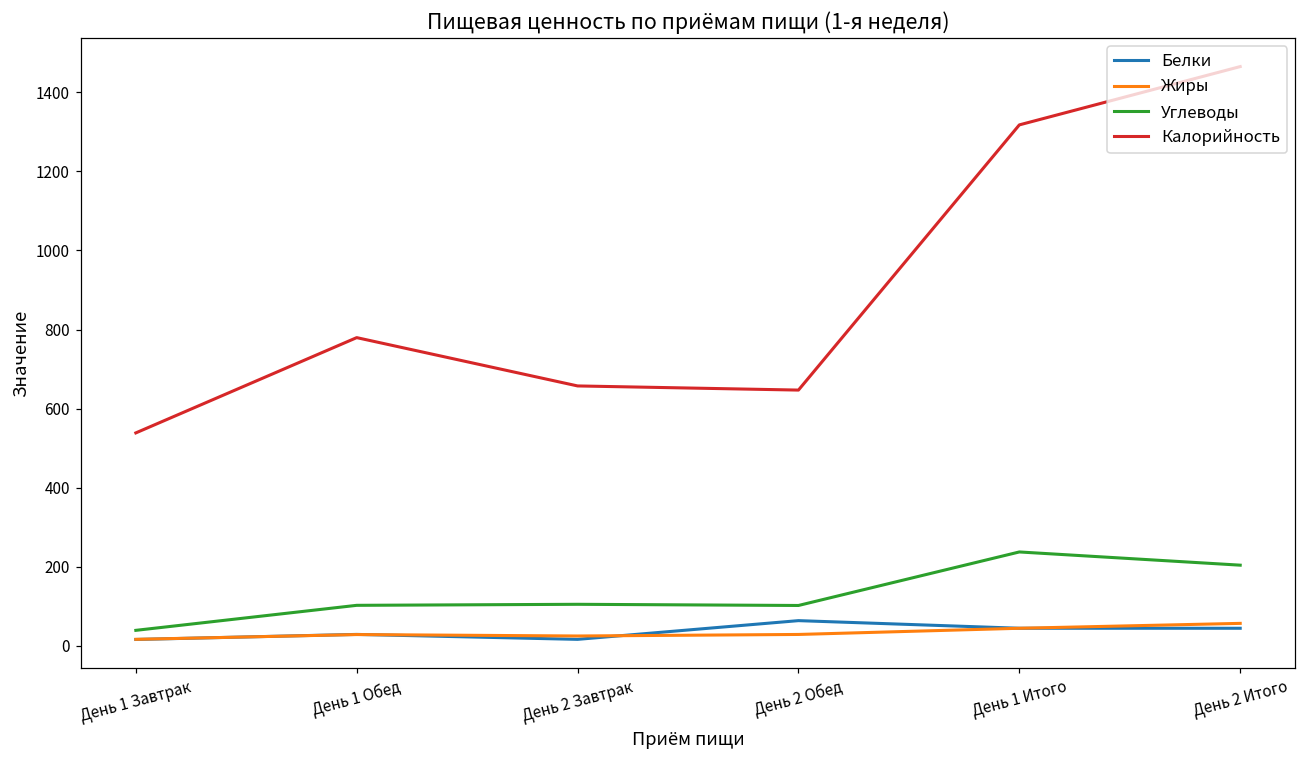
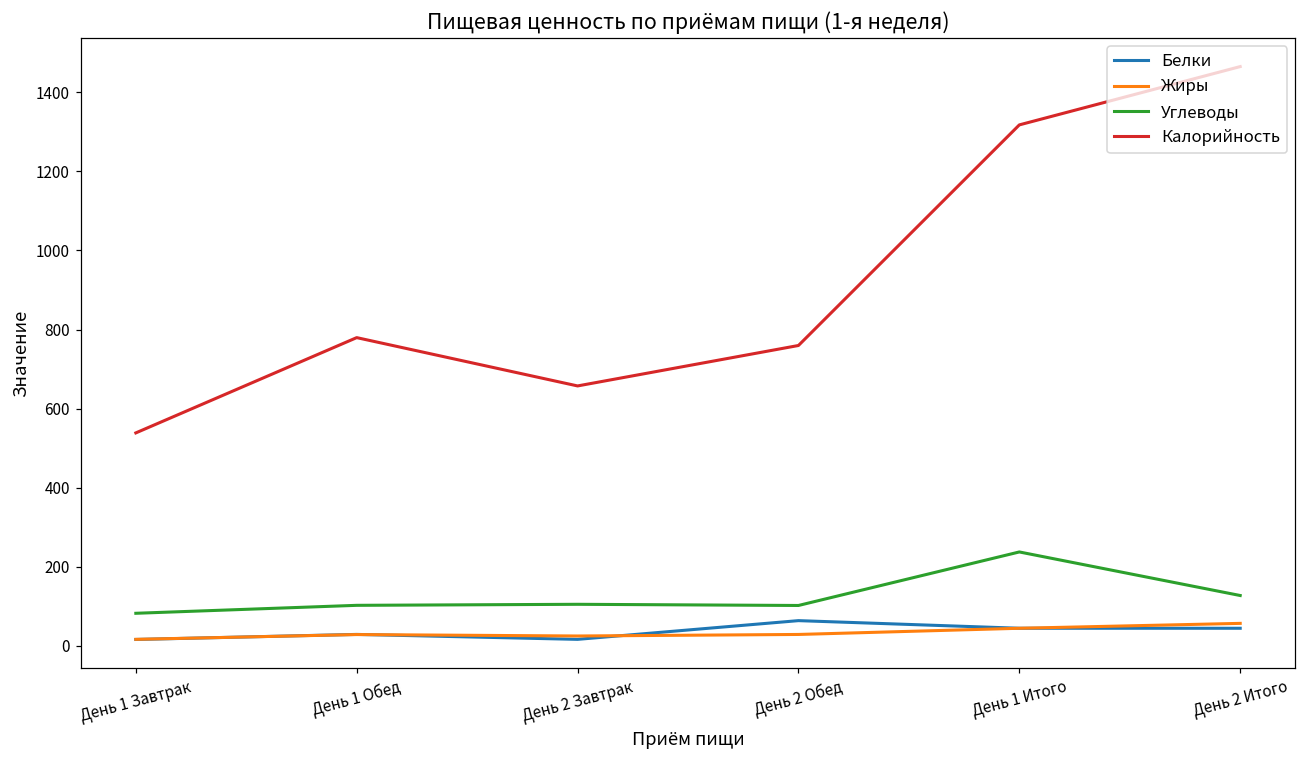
Углеводы, День 1 Завтрак: 40 -> 80
Калорийность, День 2 Обед: 650 -> 760
Углеводы, День 2 Итого: 200 -> 130
